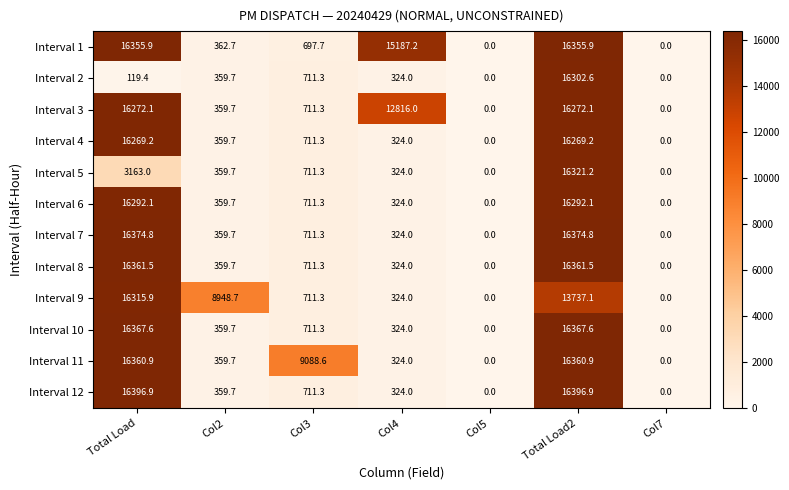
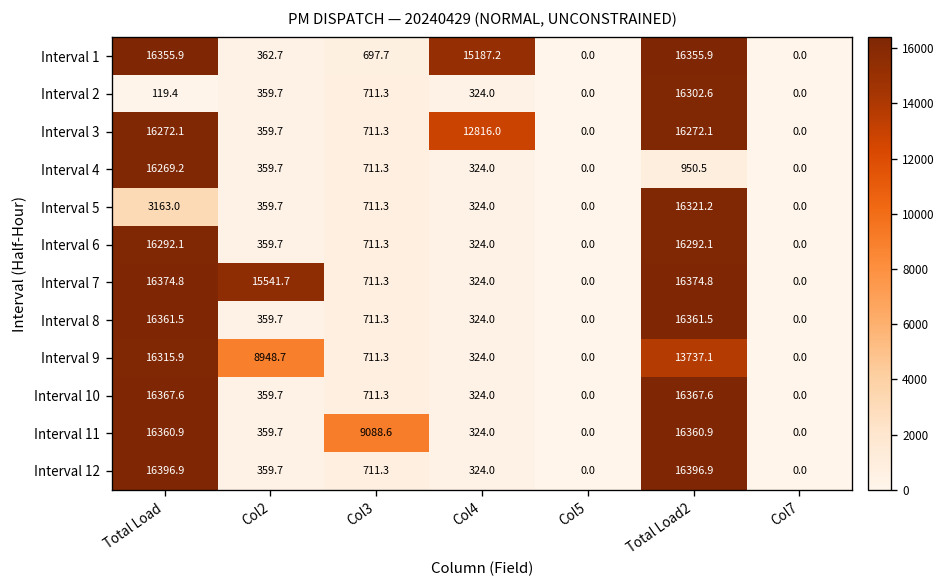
Interval 4, Total Load2: 16269.2 -> 950.5
Interval 7, Col2: 359.7 -> 15541.7
